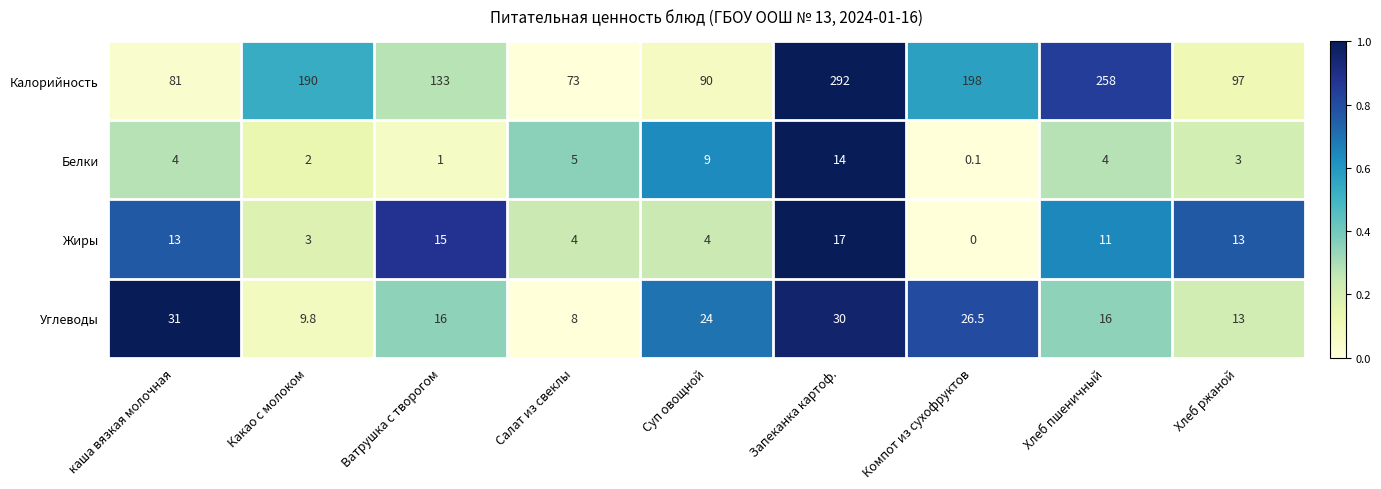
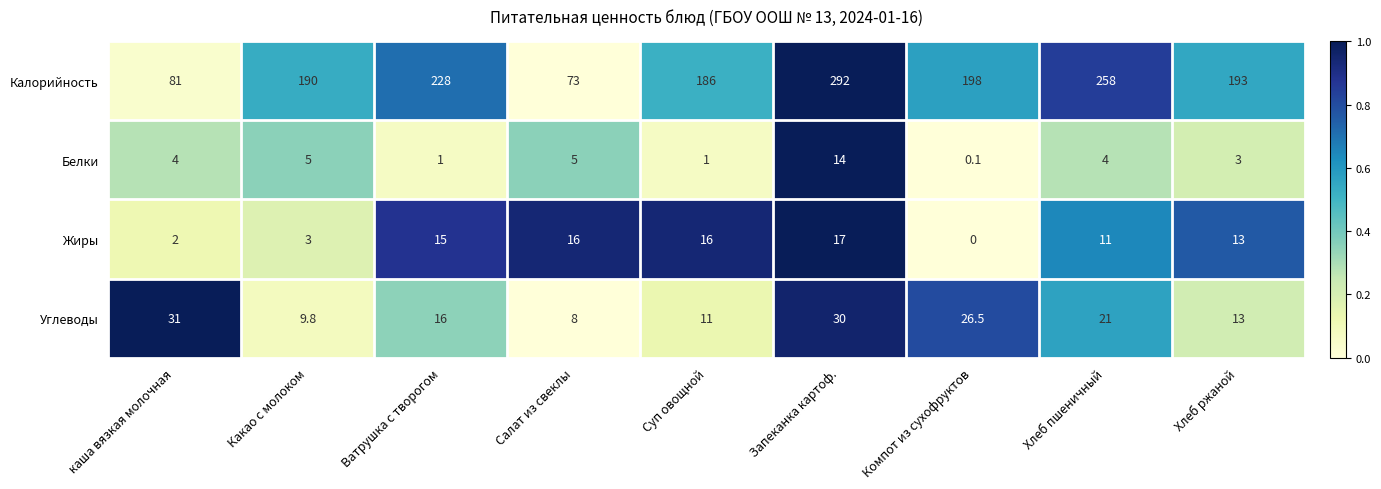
Калорийность, Ватрушка с творогом: 133 -> 228
Калорийность, Суп овощной: 90 -> 186
Калорийность, Хлеб ржаной: 97 -> 193
Белки, Какао с молоком: 2 -> 5
Белки, Суп овощной: 9 -> 1
Жиры, каша вязкая молочная: 13 -> 2
Жиры, Салат из свеклы: 4 -> 16
Жиры, Суп овощной: 4 -> 16
Углеводы, Суп овощной: 24 -> 11
Углеводы, Хлеб пшеничный: 16 -> 21
